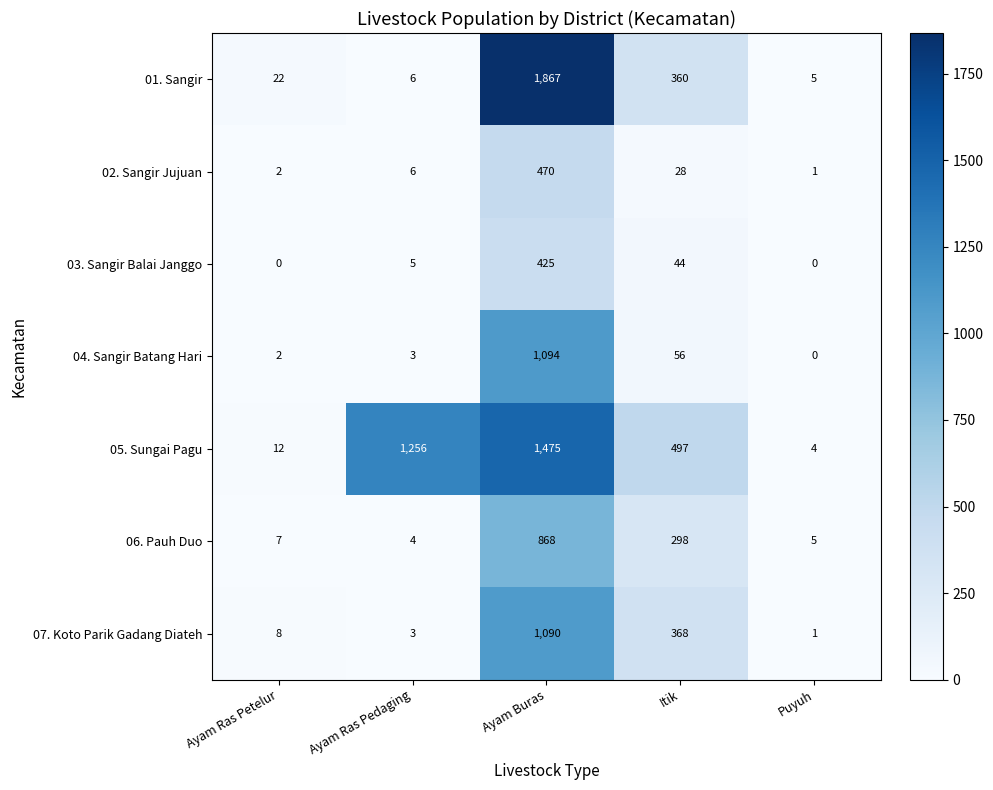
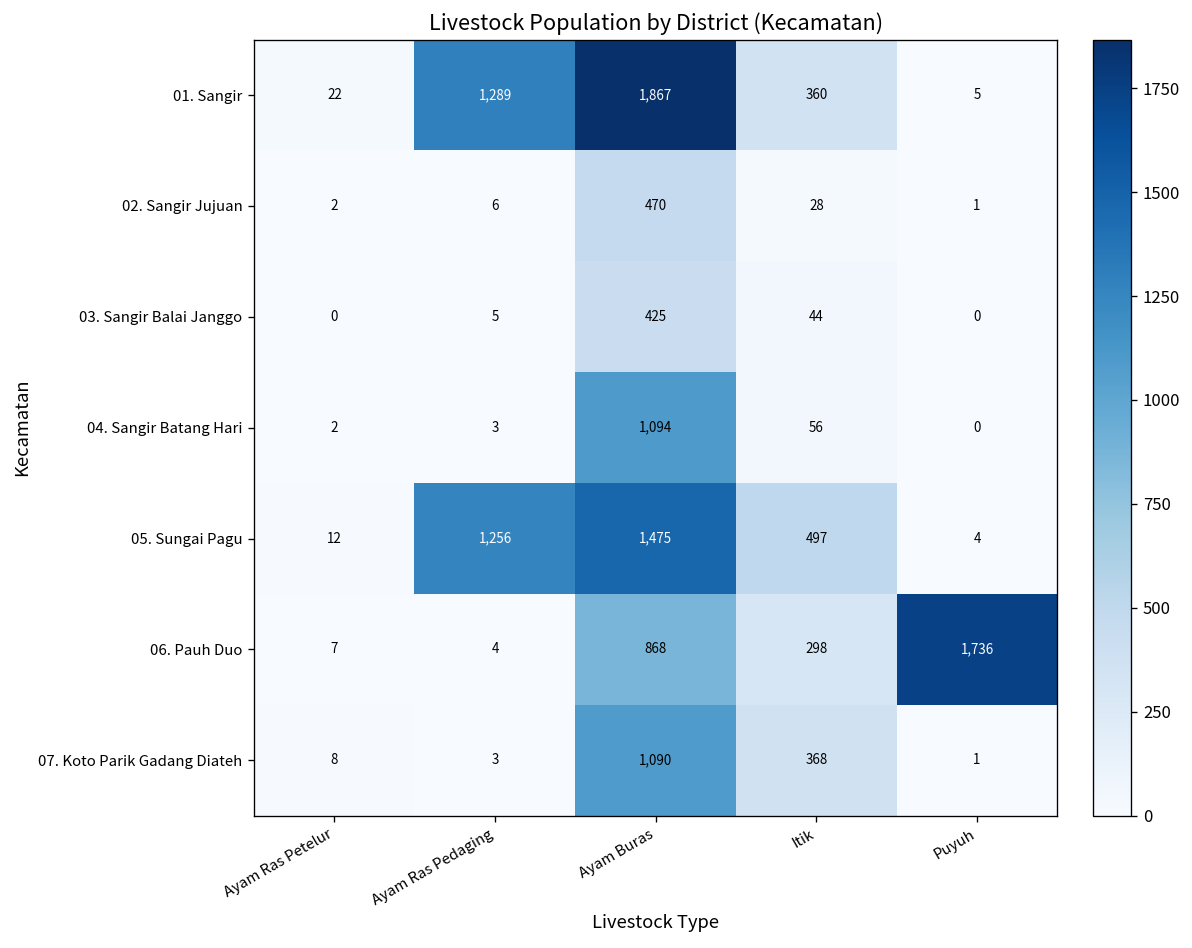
01. Sangir, Ayam Ras Pedaging: 6 -> 1,289
06. Pauh Duo, Puyuh: 5 -> 1,736
